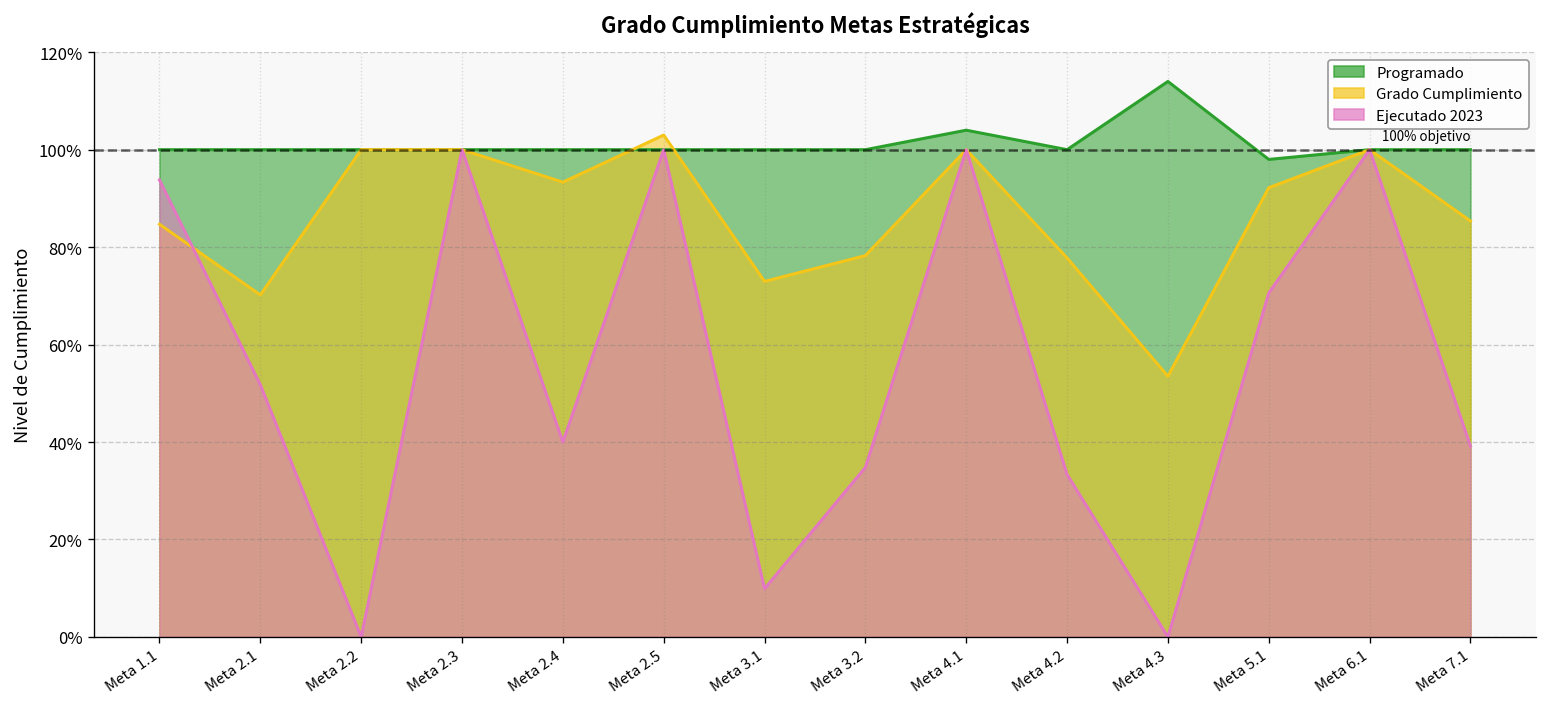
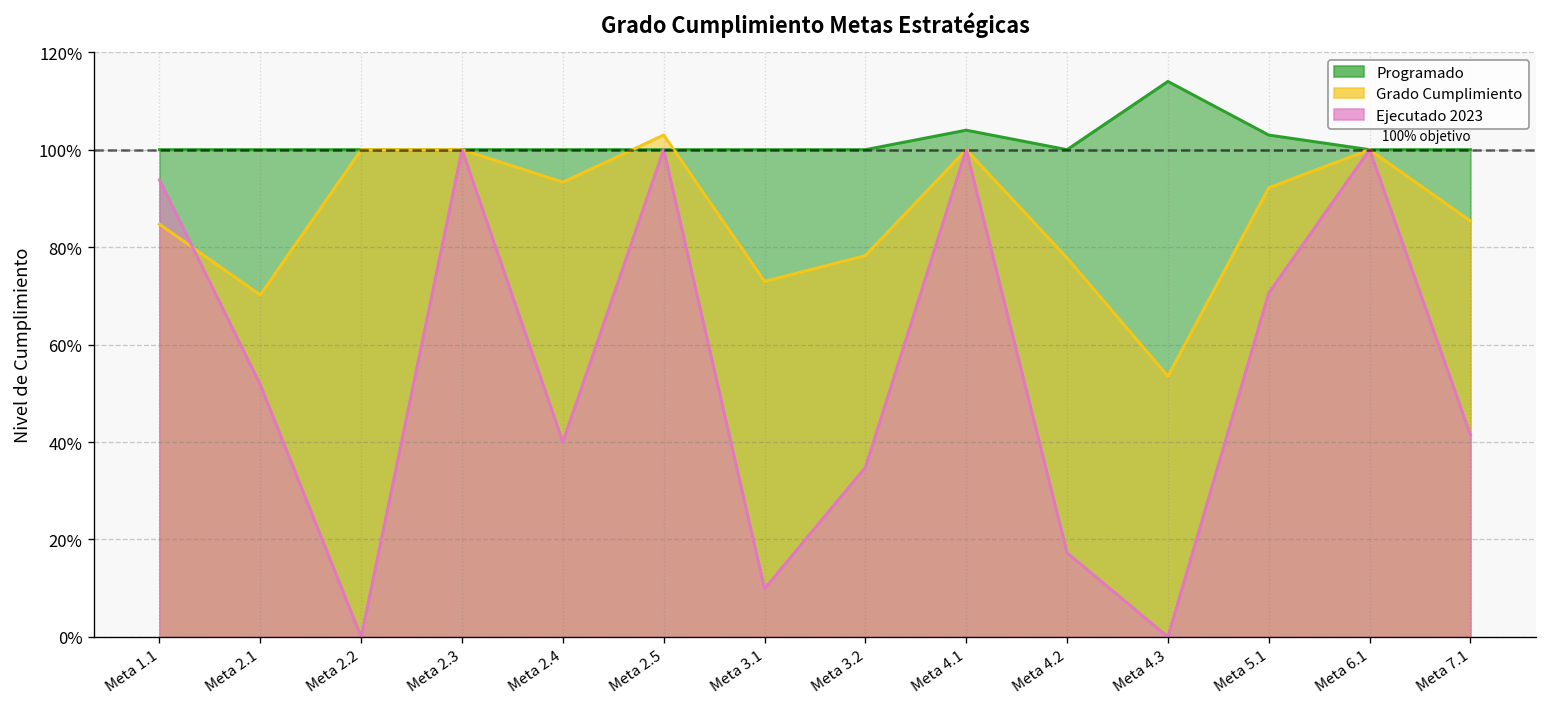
Ejecutado 2023, Meta 4.2: 33% -> 17%
Programado, Meta 5.1: 98% -> 103%
Ejecutado 2023, Meta 7.1: 39% -> 41%
